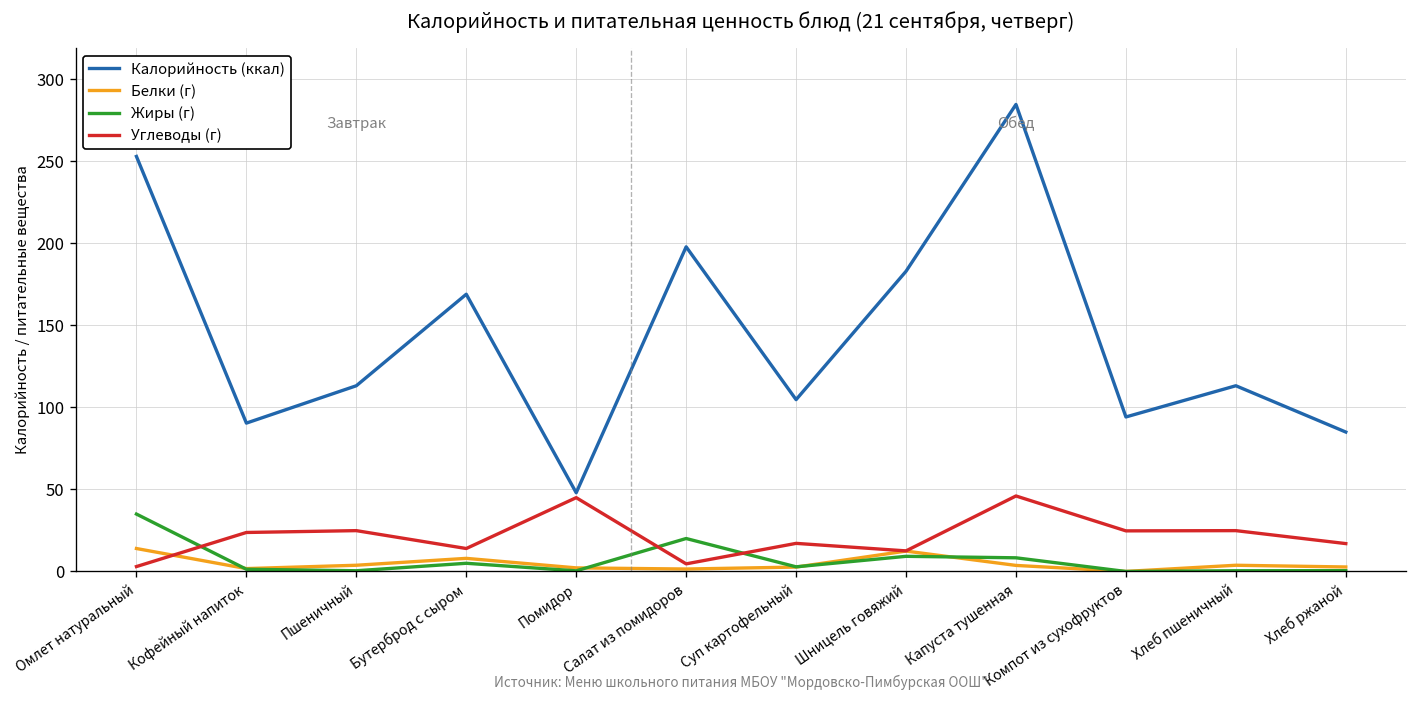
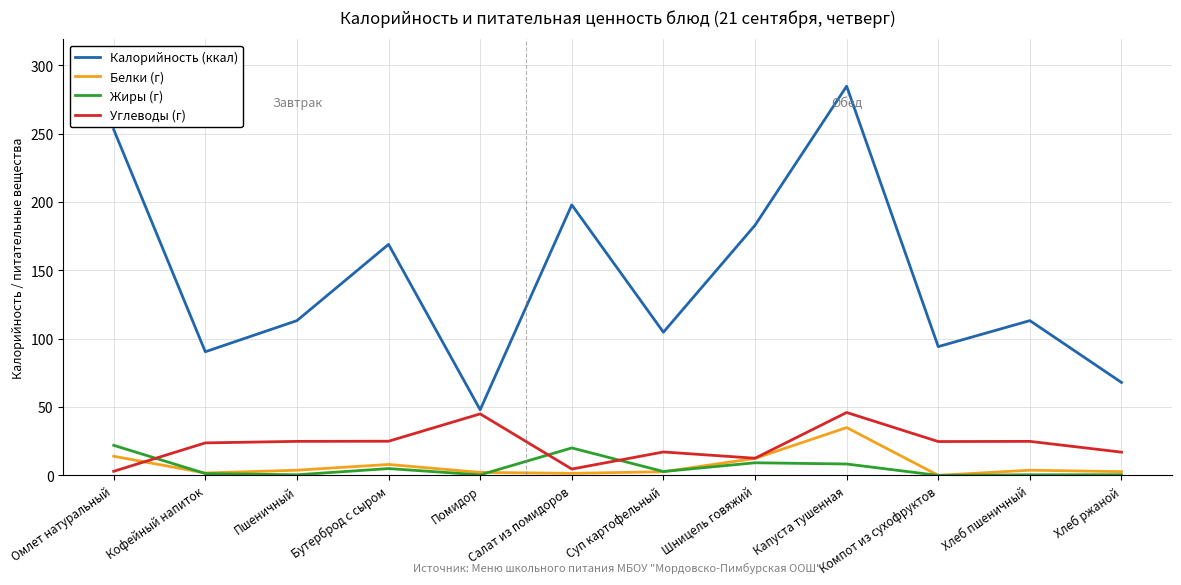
Жиры (г), Омлет натуральный: 35 -> 22
Углеводы (г), Бутерброд с сыром: 14 -> 25
Белки (г), Капуста тушенная: 4 -> 35
Калорийность (ккал), Хлеб ржаной: 85 -> 68
